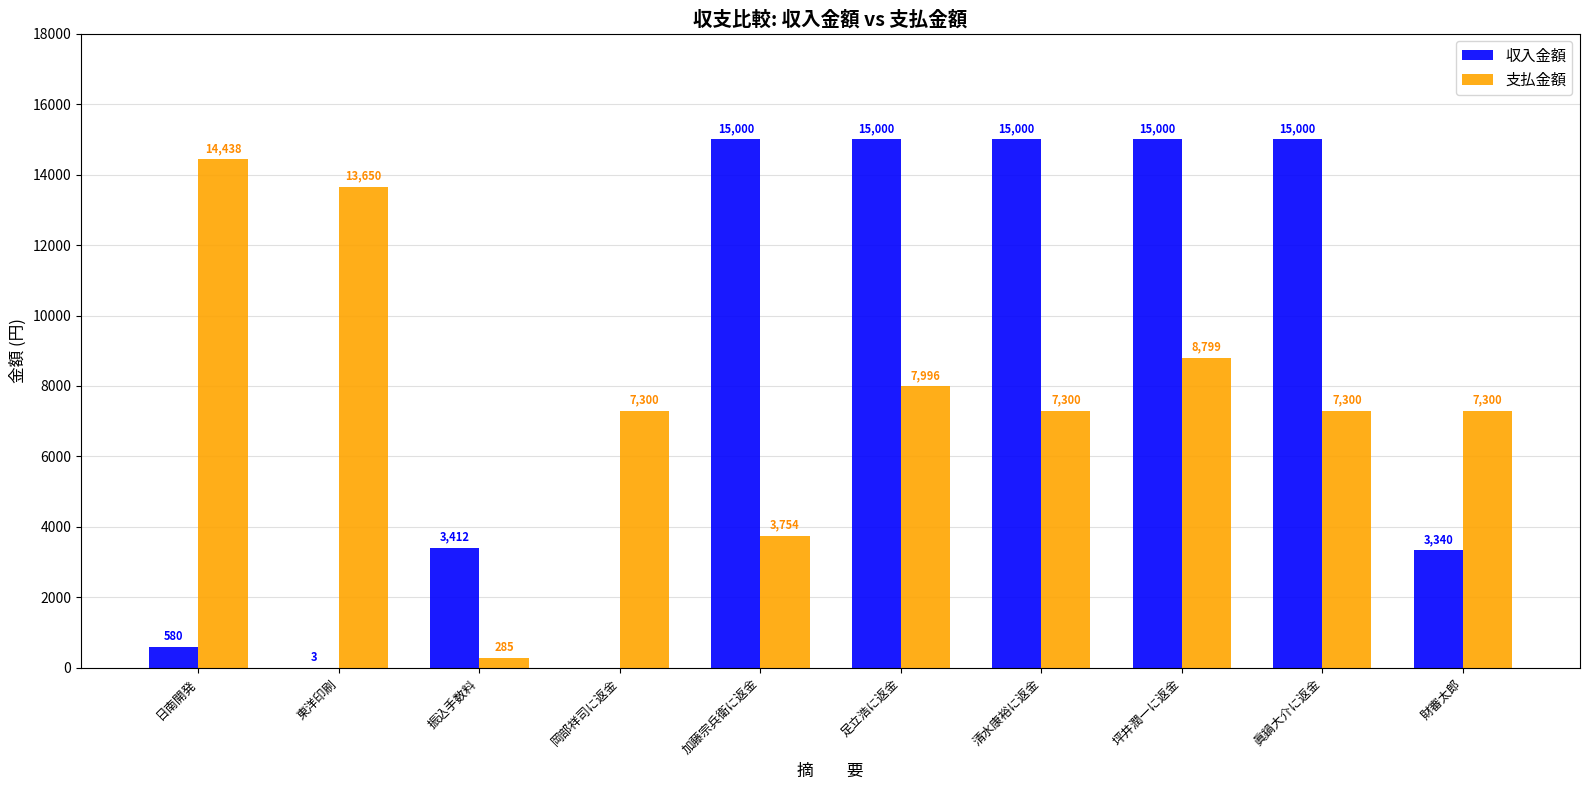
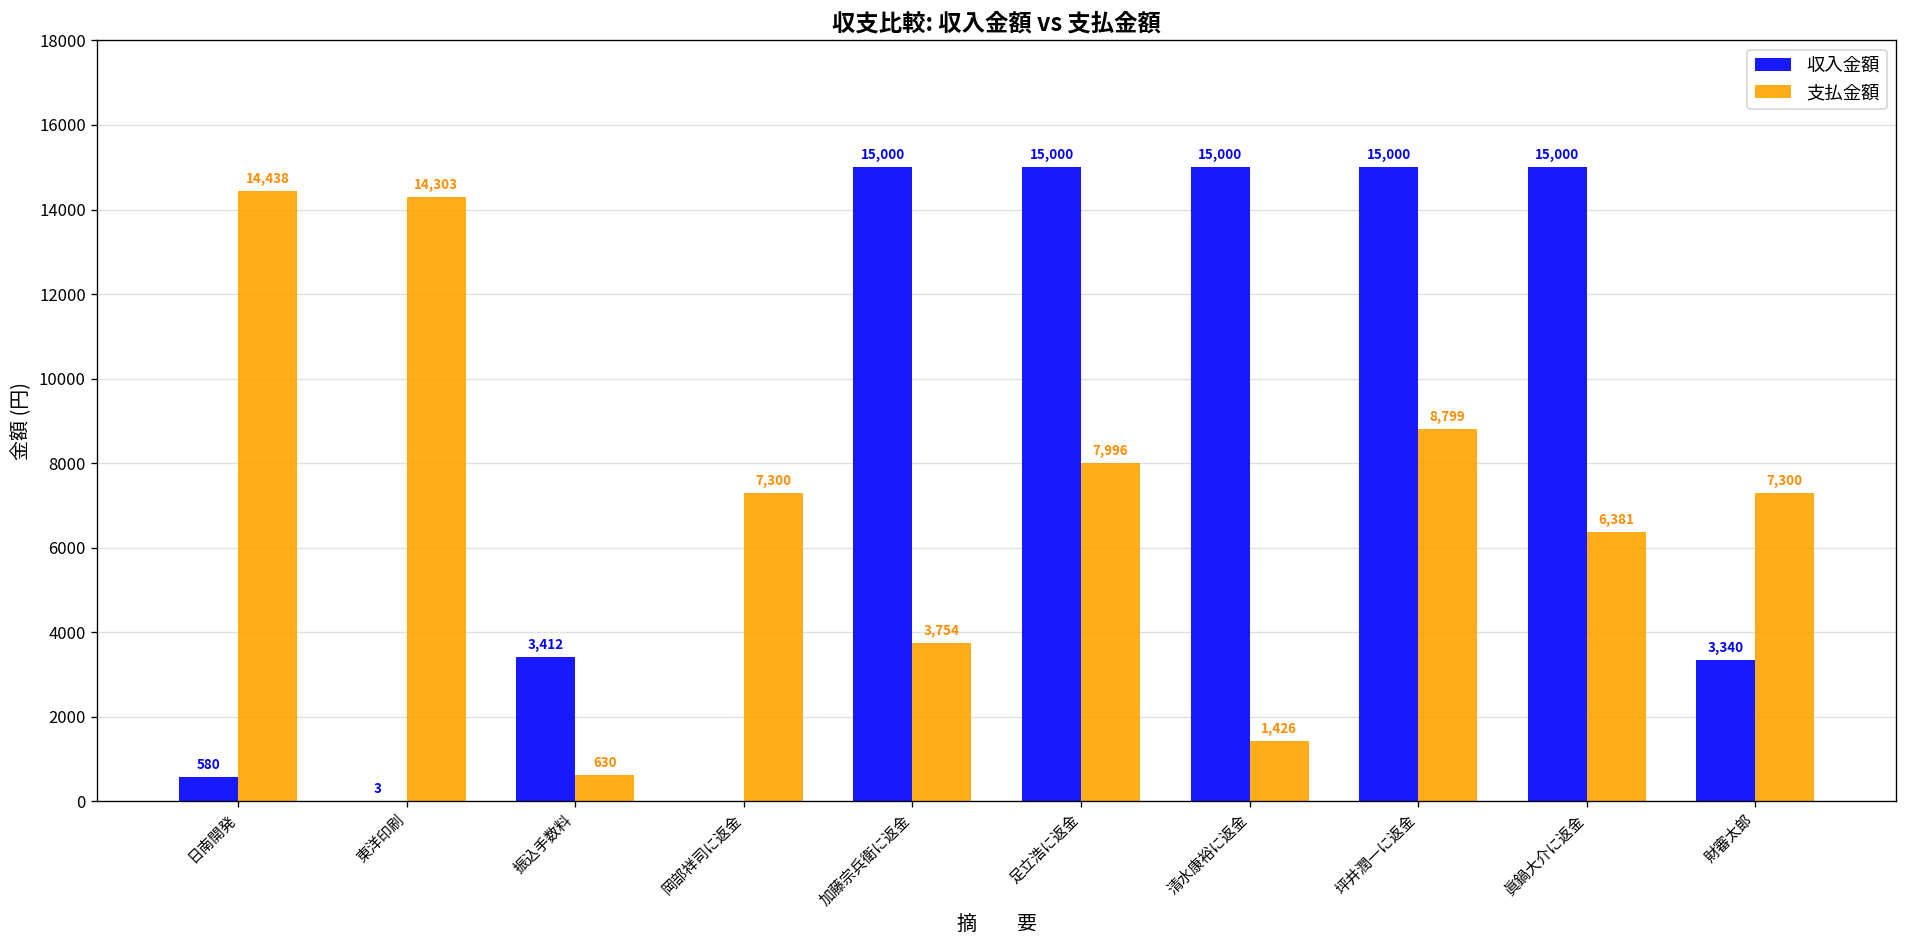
支払金額, 東洋印刷: 13,650 -> 14,303
支払金額, 振込手数料: 285 -> 630
支払金額, 清水康裕に返金: 7,300 -> 1,426
支払金額, 眞鍋大介に返金: 7,300 -> 6,381
